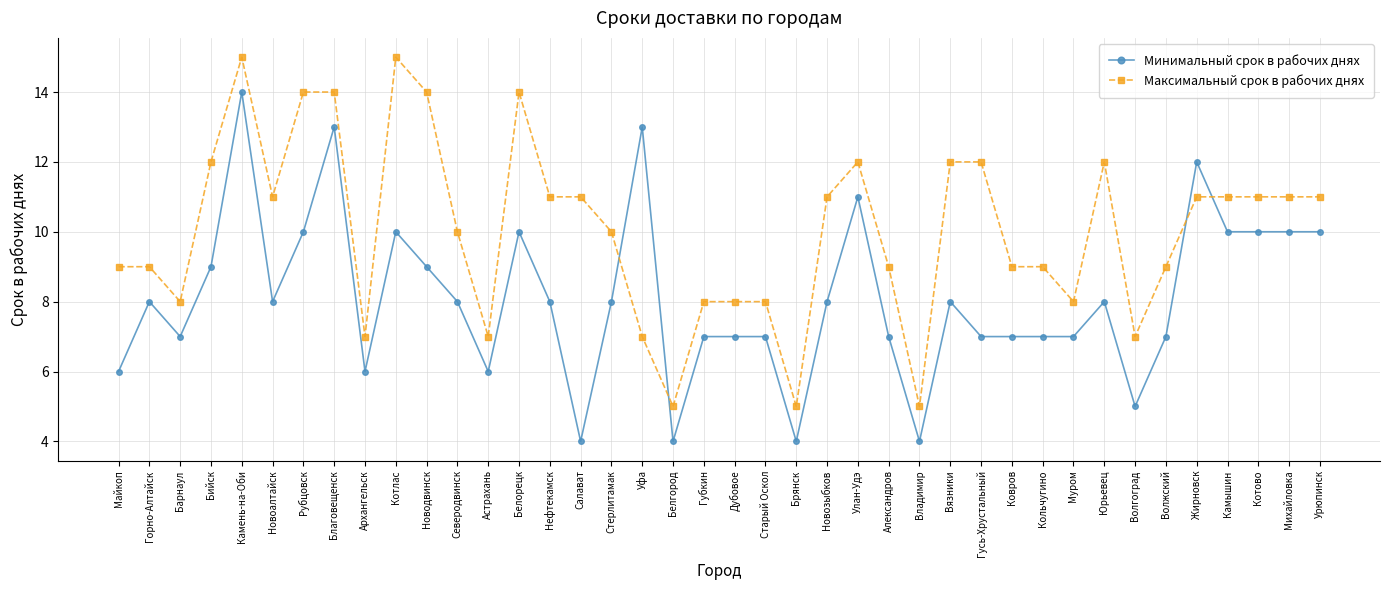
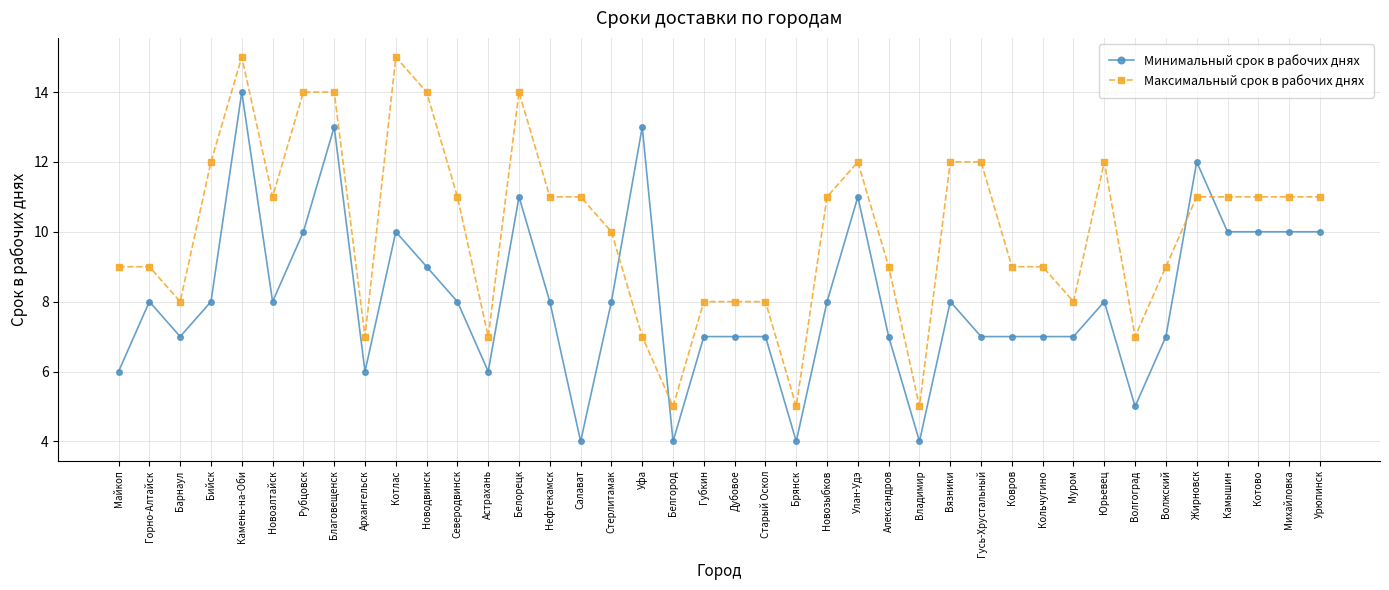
Минимальный срок в рабочих днях, Бийск: 9 -> 8
Максимальный срок в рабочих днях, Северодвинск: 10 -> 11
Минимальный срок в рабочих днях, Белорецк: 10 -> 11
